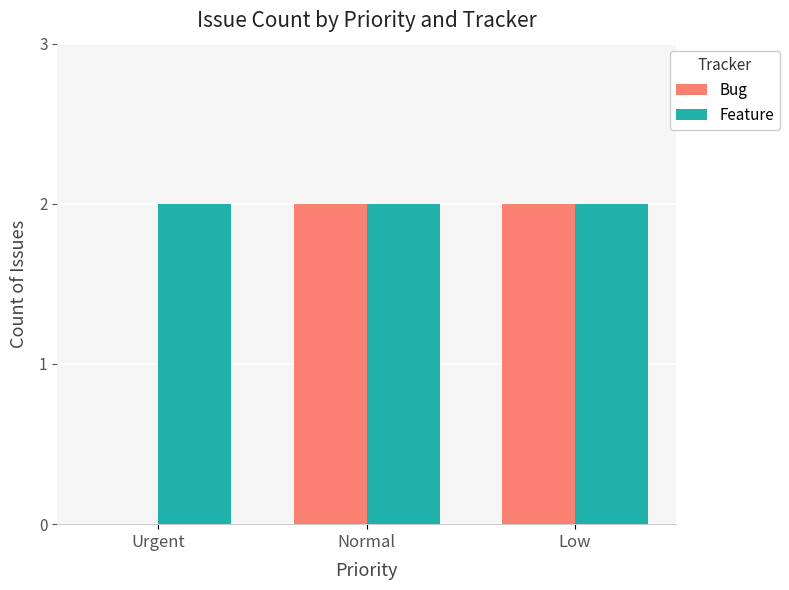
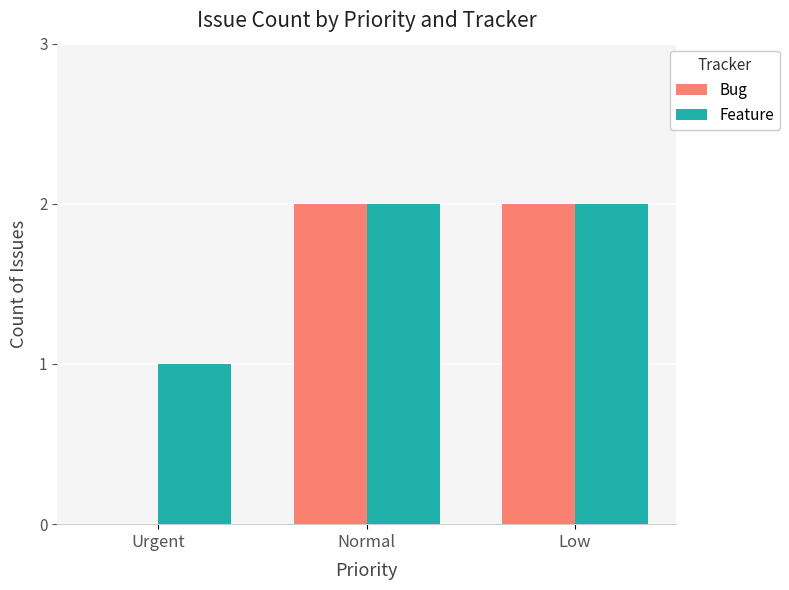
Feature, Urgent: 2 -> 1
